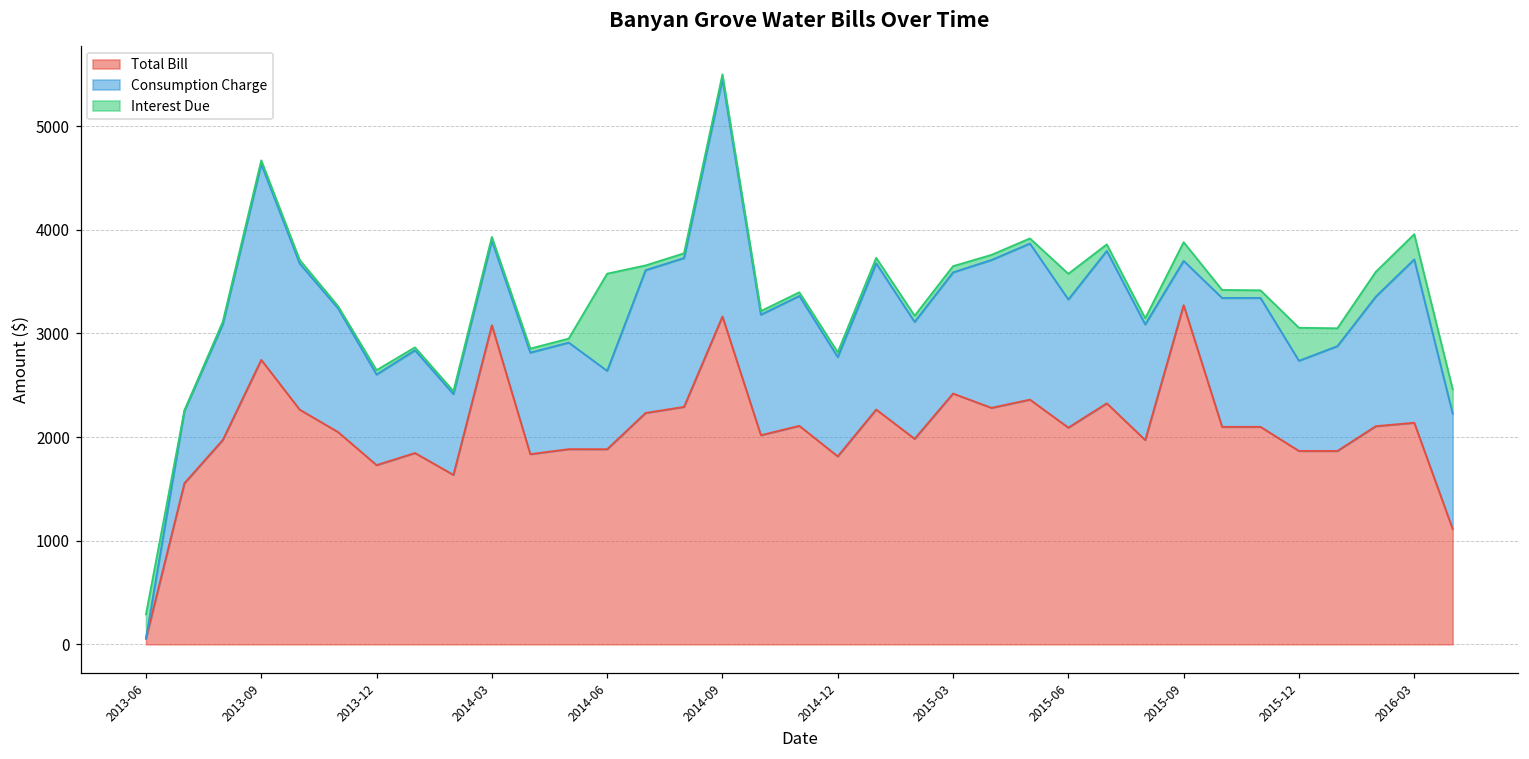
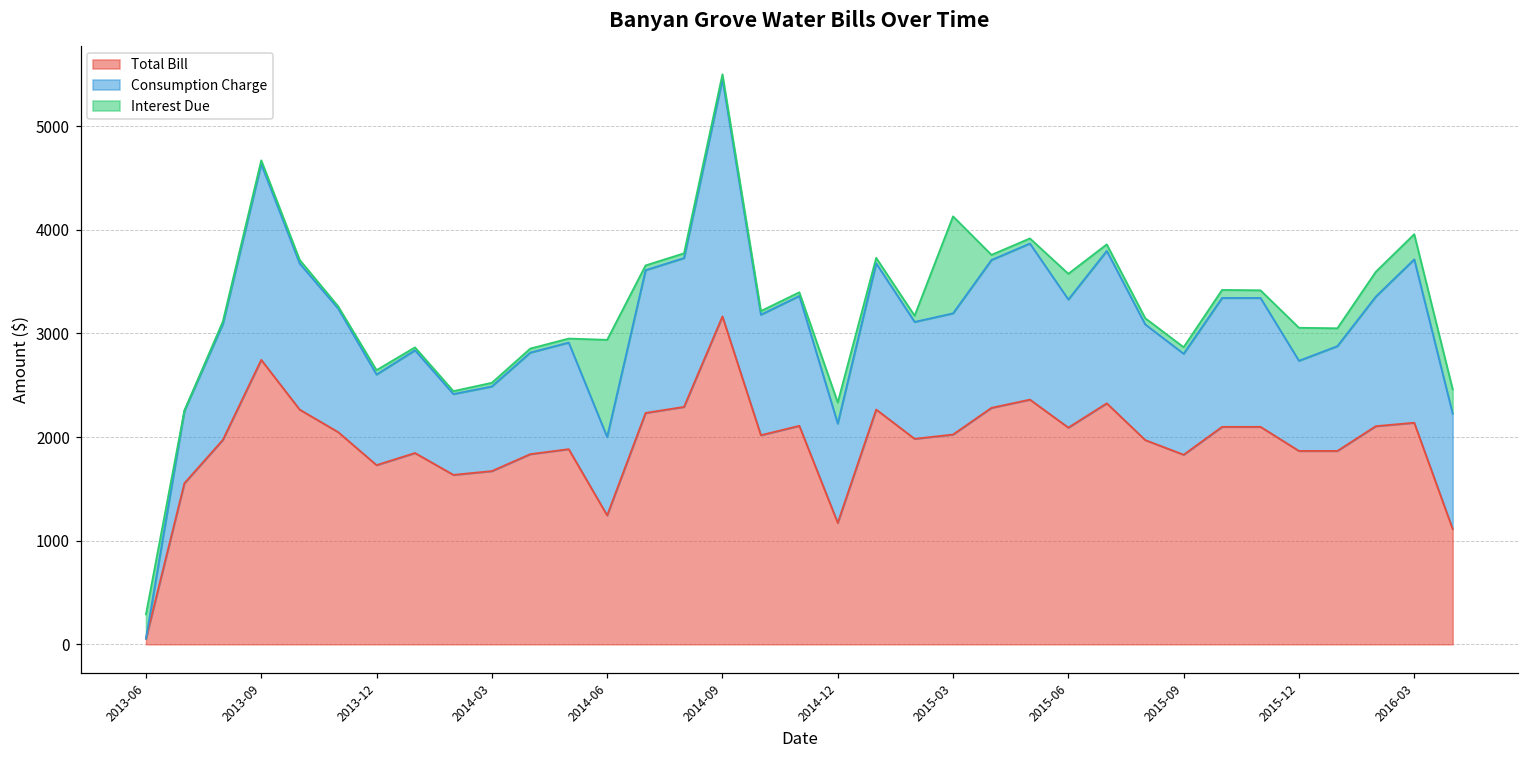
Total Bill, 2014-03: 3100 -> 1700
Total Bill, 2014-06: 1900 -> 1200
Total Bill, 2014-12: 1800 -> 1200
Interest Due, 2014-12: 0 -> 200
Total Bill, 2015-03: 2400 -> 2000
Interest Due, 2015-03: 100 -> 900
Total Bill, 2015-09: 3300 -> 1800
Consumption Charge, 2015-09: 400 -> 1000
Interest Due, 2015-09: 200 -> 100
